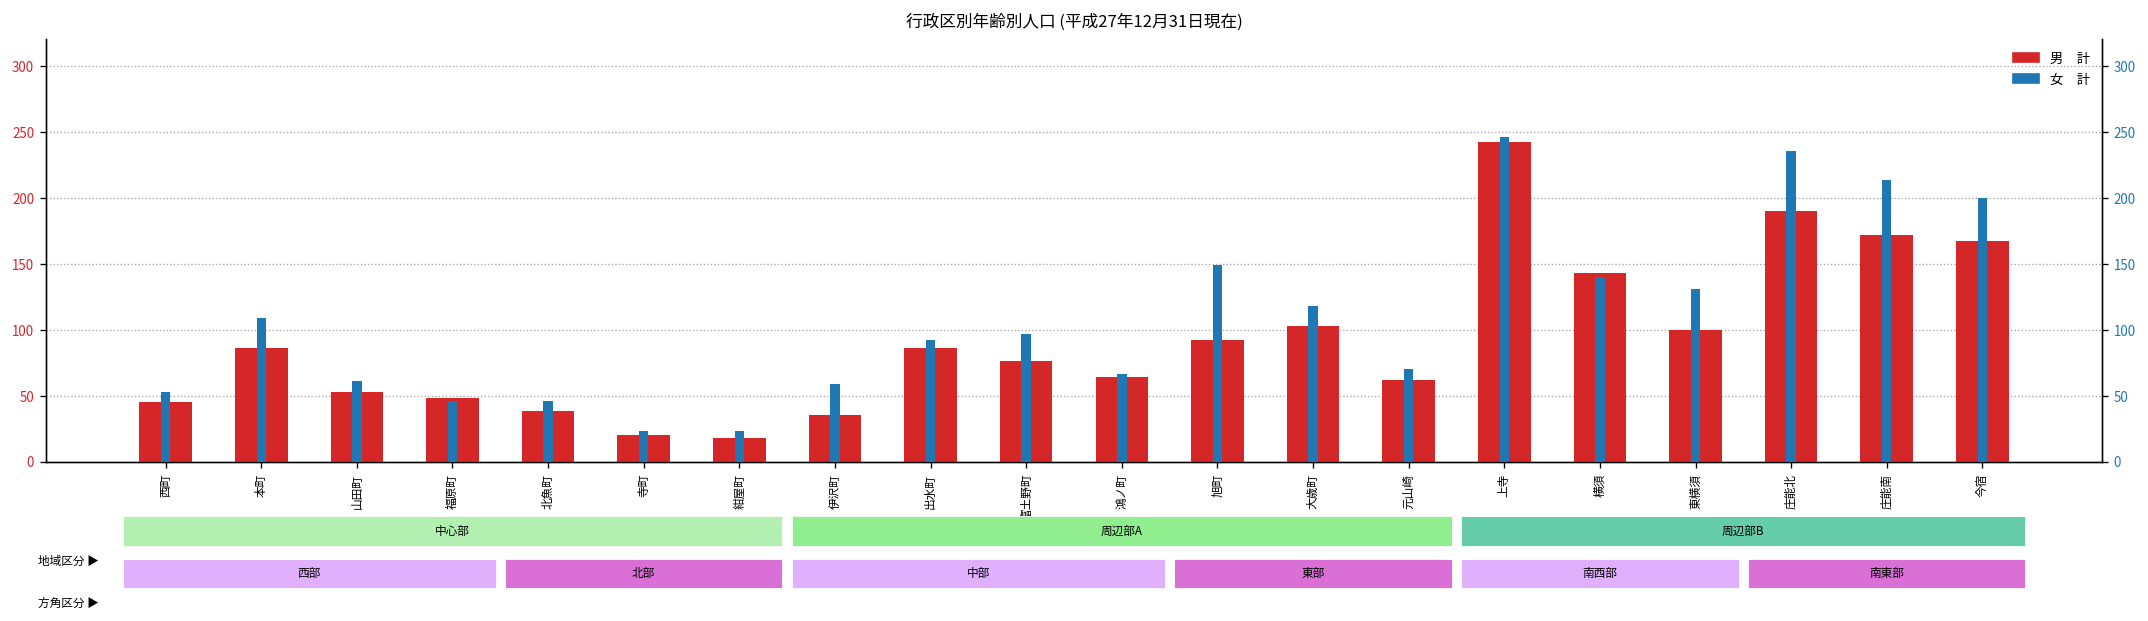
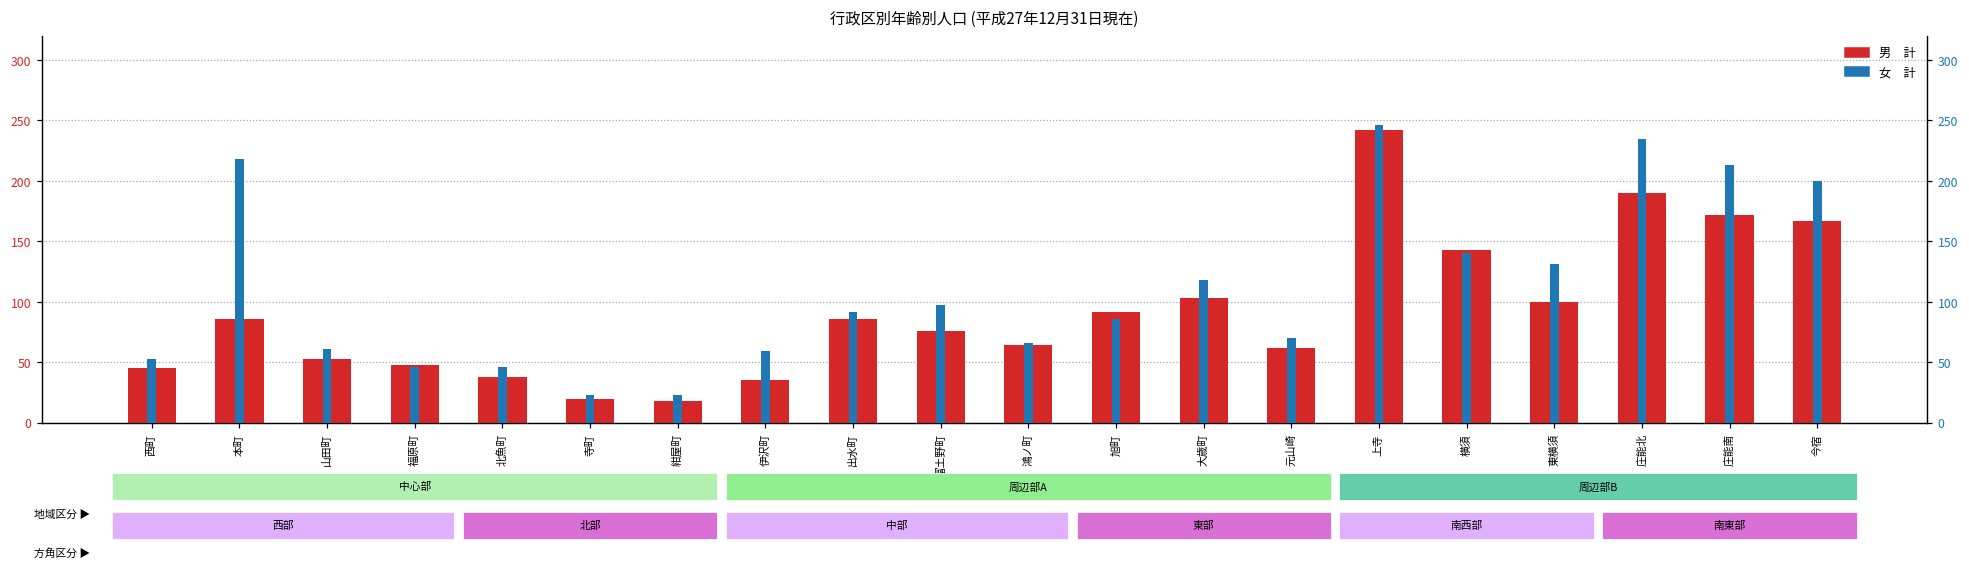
女 計, 本町: 109 -> 218
女 計, 旭町: 149 -> 86
